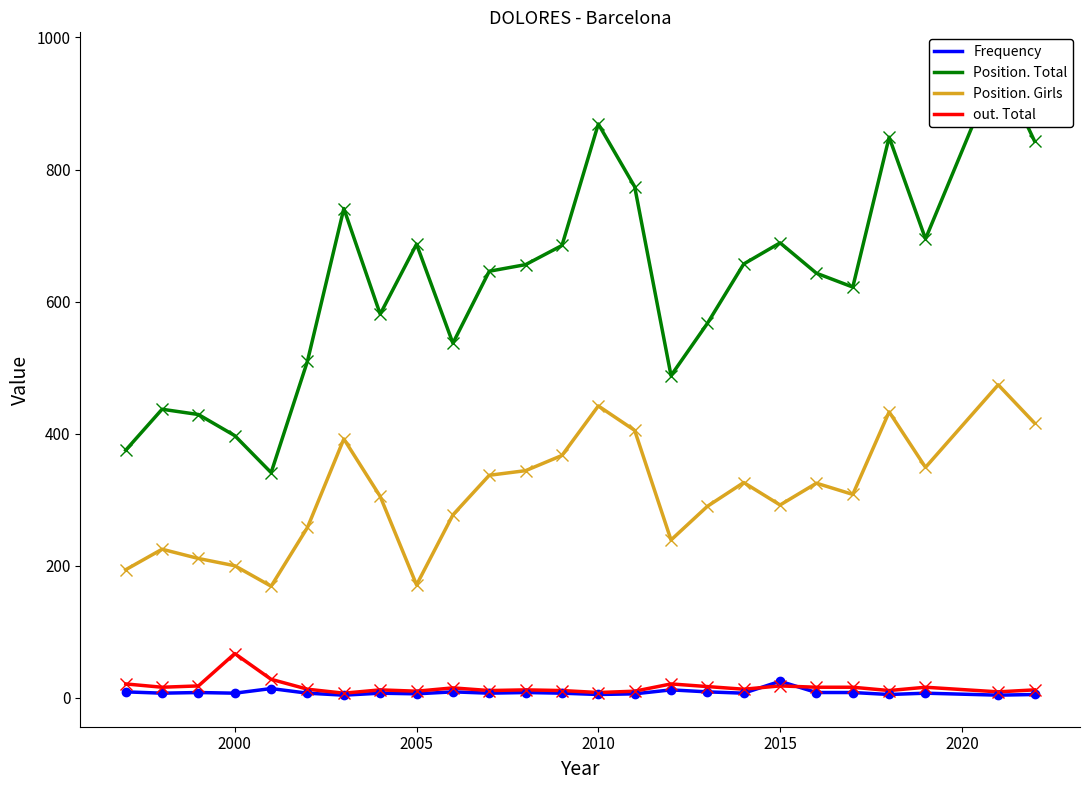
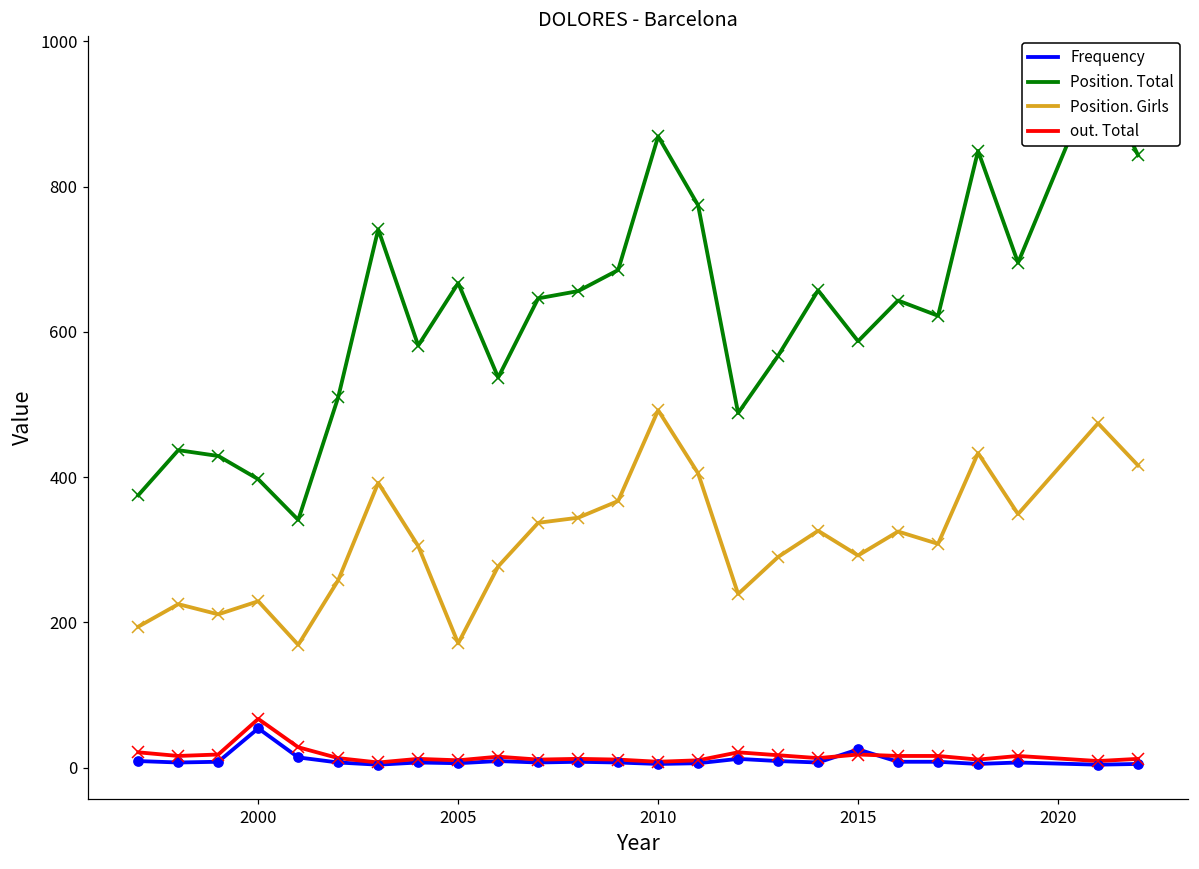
Frequency, 2000: 10 -> 50
Position. Girls, 2000: 200 -> 230
Position. Total, 2005: 690 -> 670
Position. Girls, 2010: 440 -> 490
Position. Total, 2015: 690 -> 590
